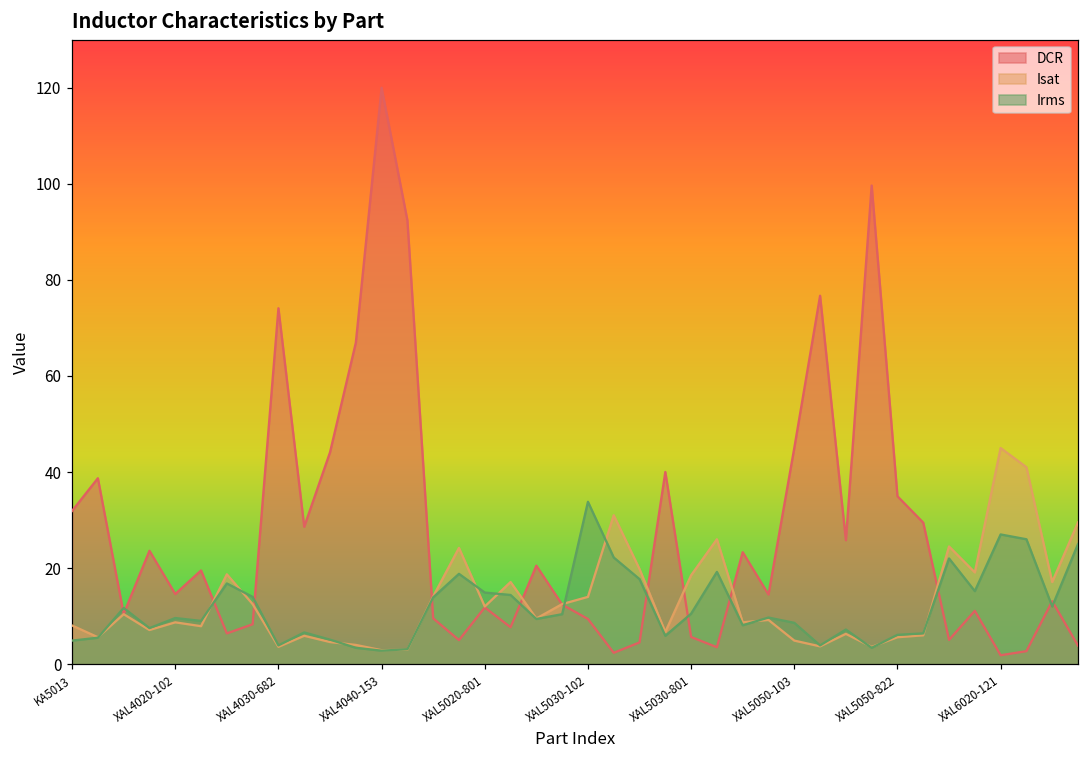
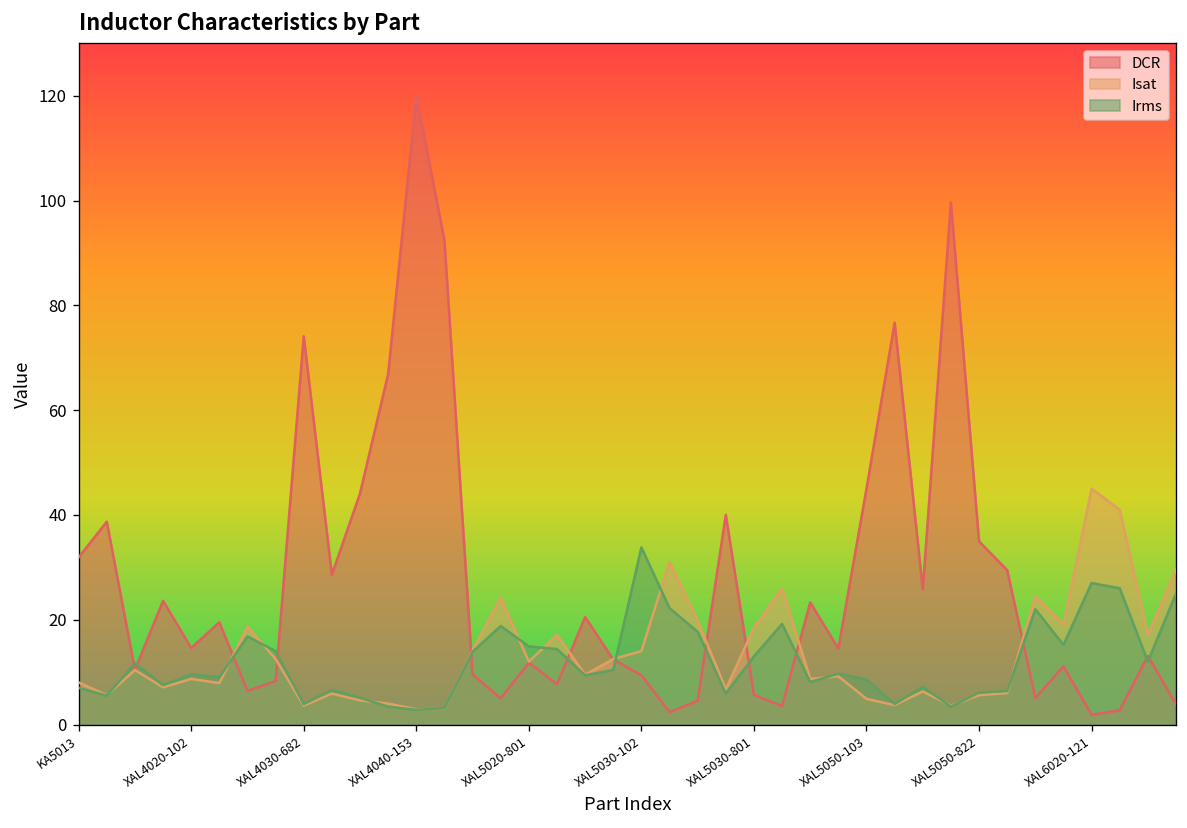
Irms, KA5013: 5 -> 7
Irms, XAL5030-801: 11 -> 13
